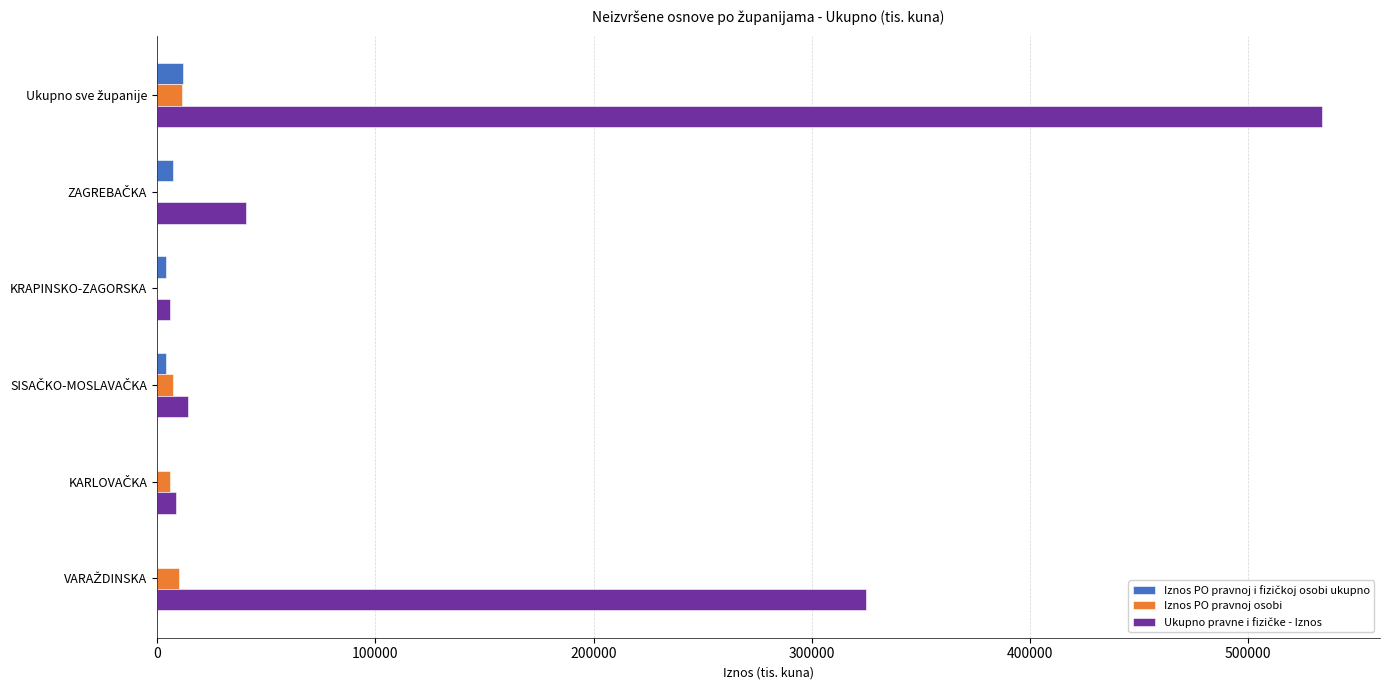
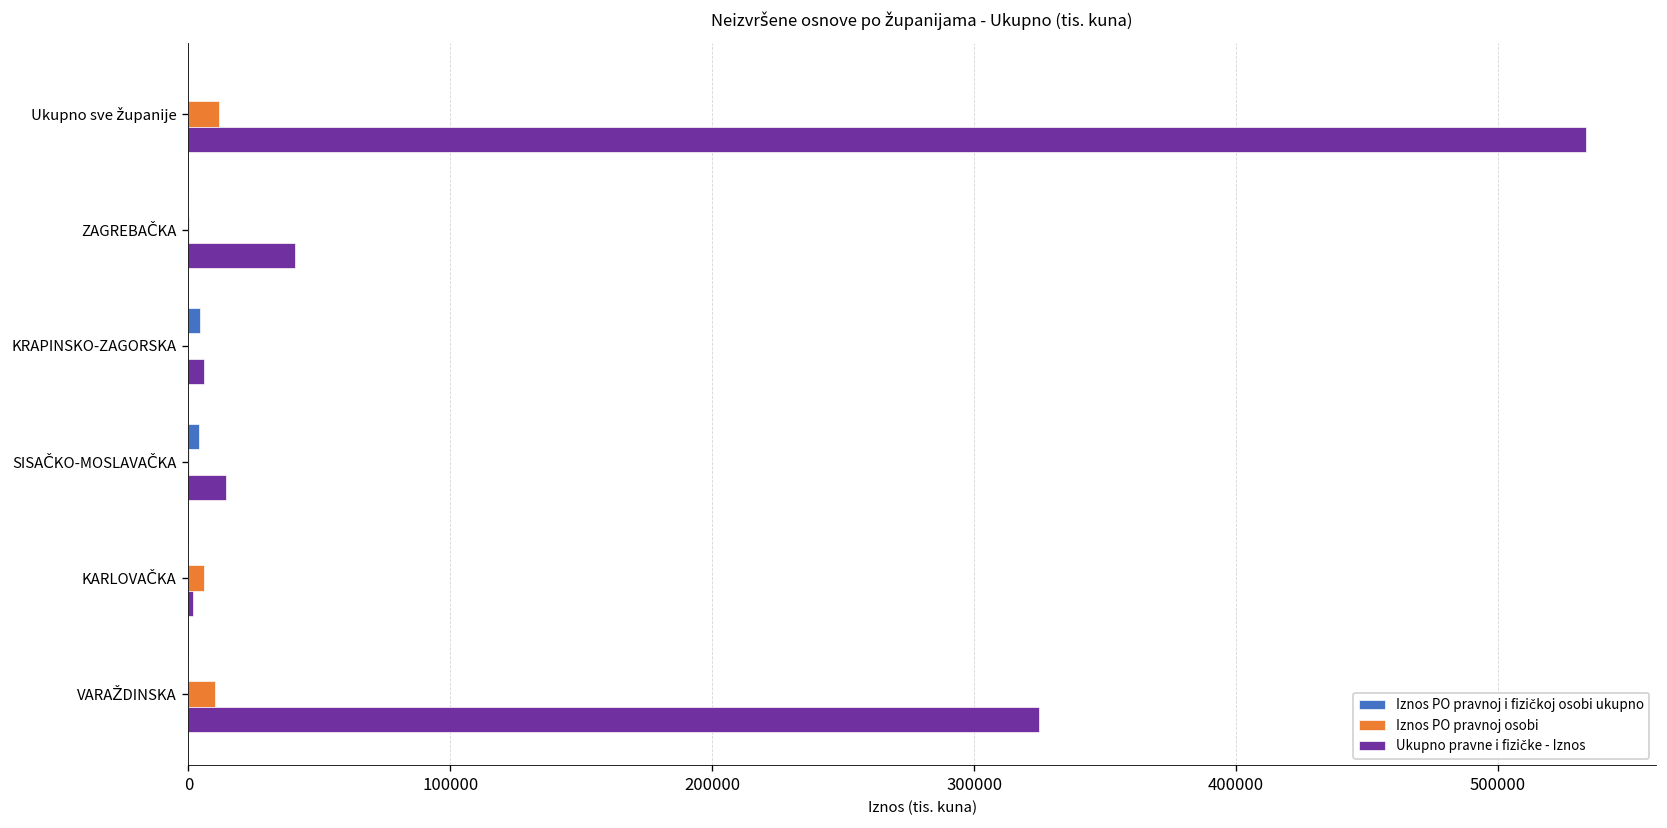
Iznos PO pravnoj i fizičkoj osobi ukupno, Ukupno sve županije: 12000 -> 0
Iznos PO pravnoj i fizičkoj osobi ukupno, ZAGREBAČKA: 8000 -> 0
Iznos PO pravnoj osobi, SISAČKO-MOSLAVAČKA: 7000 -> 0
Ukupno pravne i fizičke - Iznos, KARLOVAČKA: 9000 -> 2000
